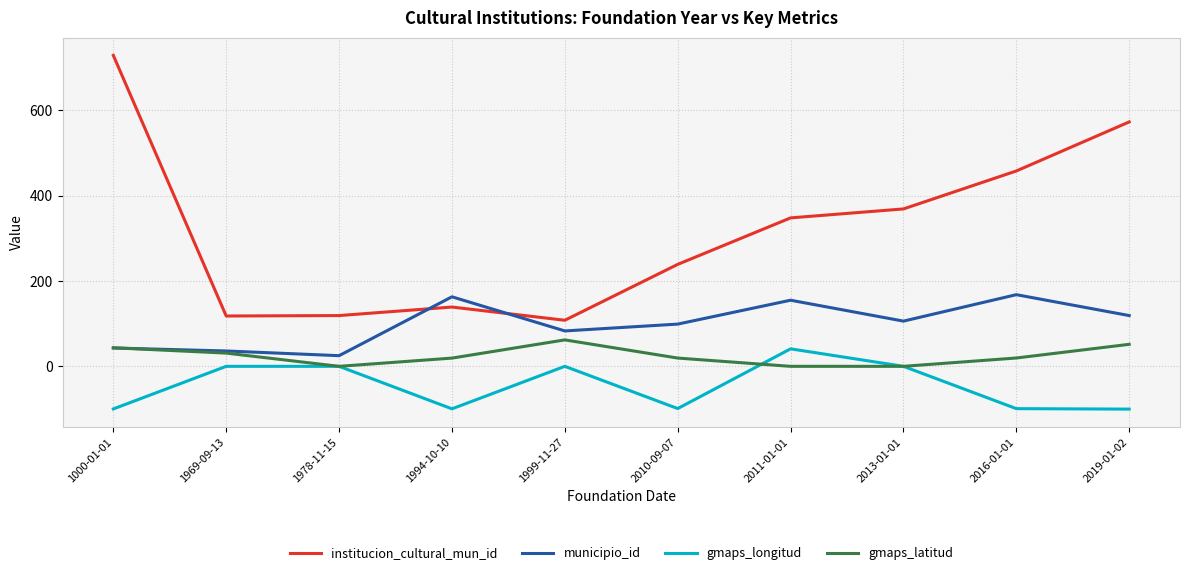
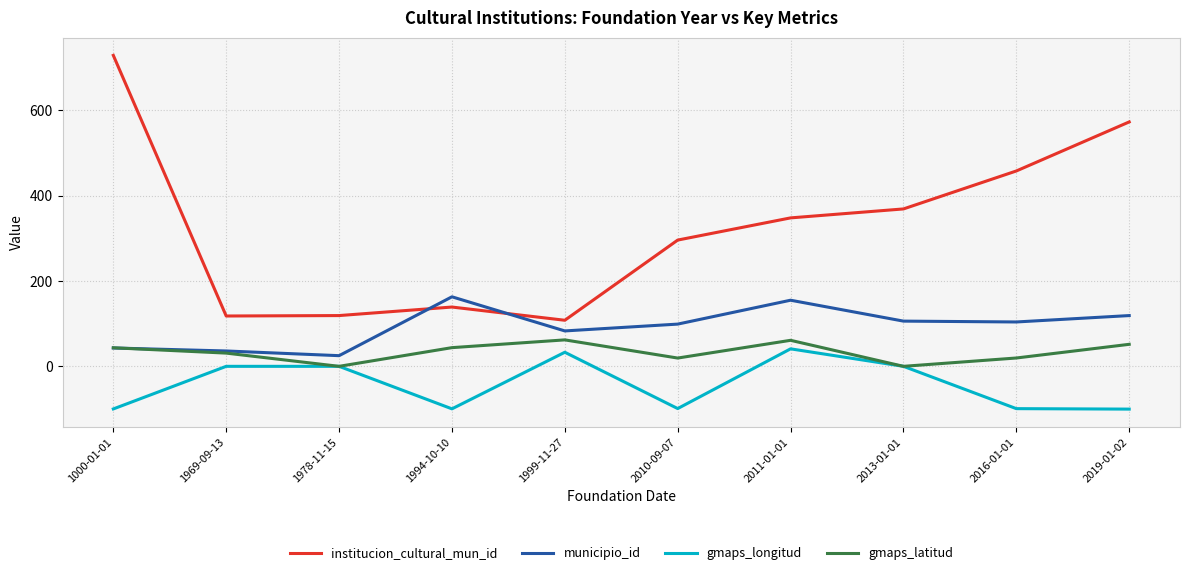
gmaps_latitud, 1994-10-10: 20 -> 40
gmaps_longitud, 1999-11-27: 0 -> 30
institucion_cultural_mun_id, 2010-09-07: 240 -> 300
gmaps_latitud, 2011-01-01: 0 -> 60
municipio_id, 2016-01-01: 170 -> 100
